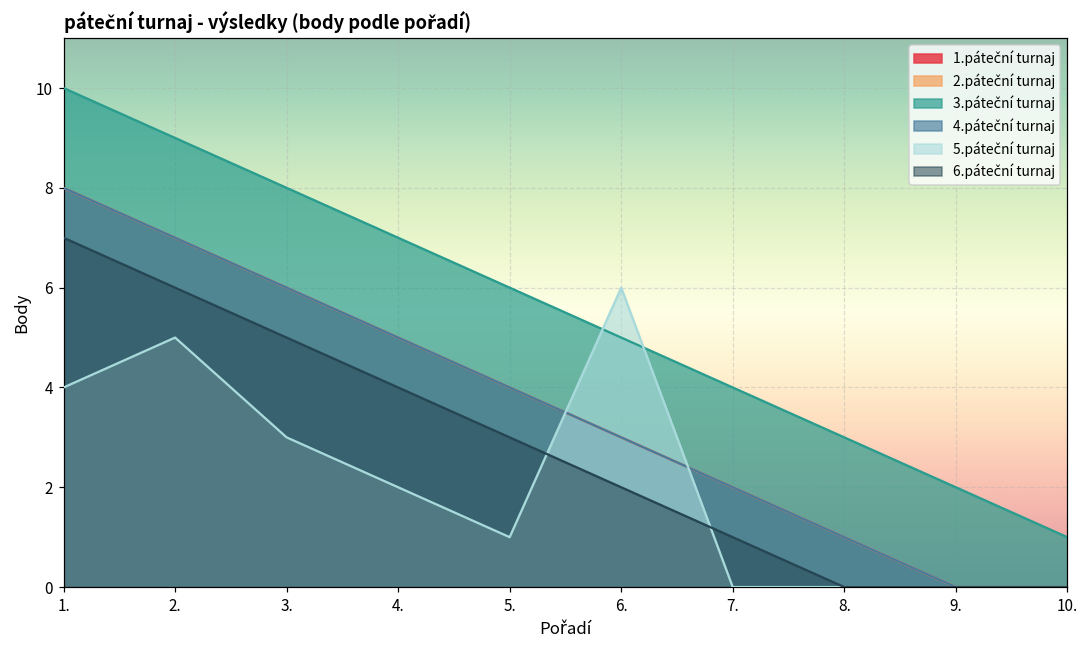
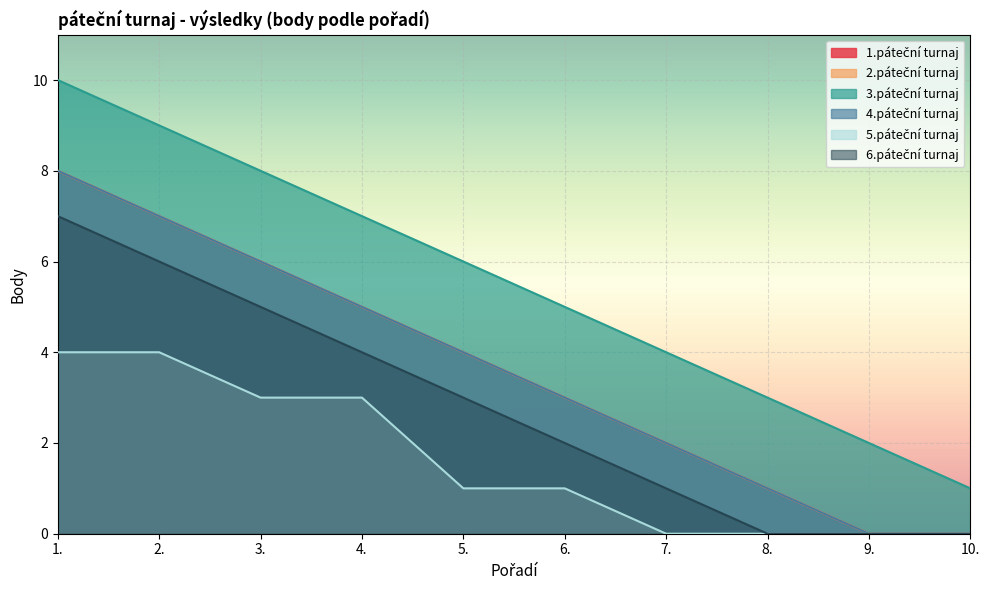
5.páteční turnaj, 2.: 5 -> 4
5.páteční turnaj, 4.: 2 -> 3
5.páteční turnaj, 6.: 6 -> 1
